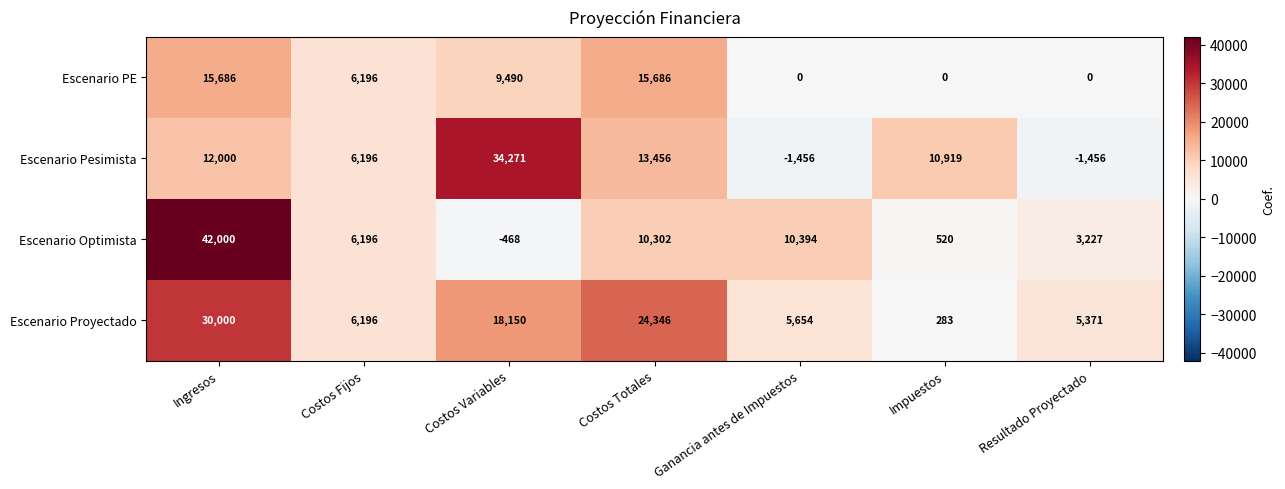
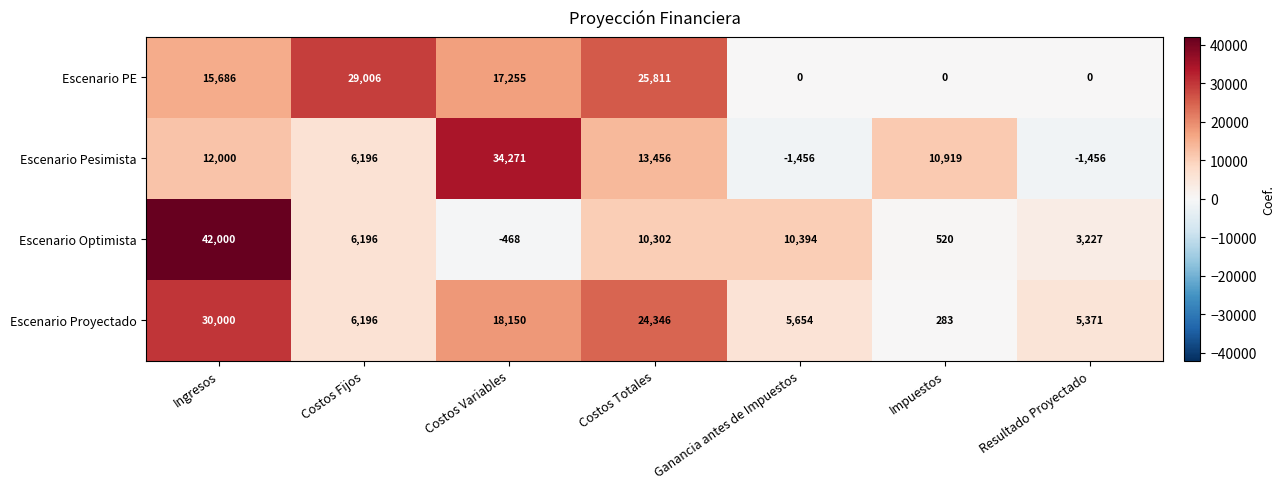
Escenario PE, Costos Fijos: 6,196 -> 29,006
Escenario PE, Costos Variables: 9,490 -> 17,255
Escenario PE, Costos Totales: 15,686 -> 25,811
